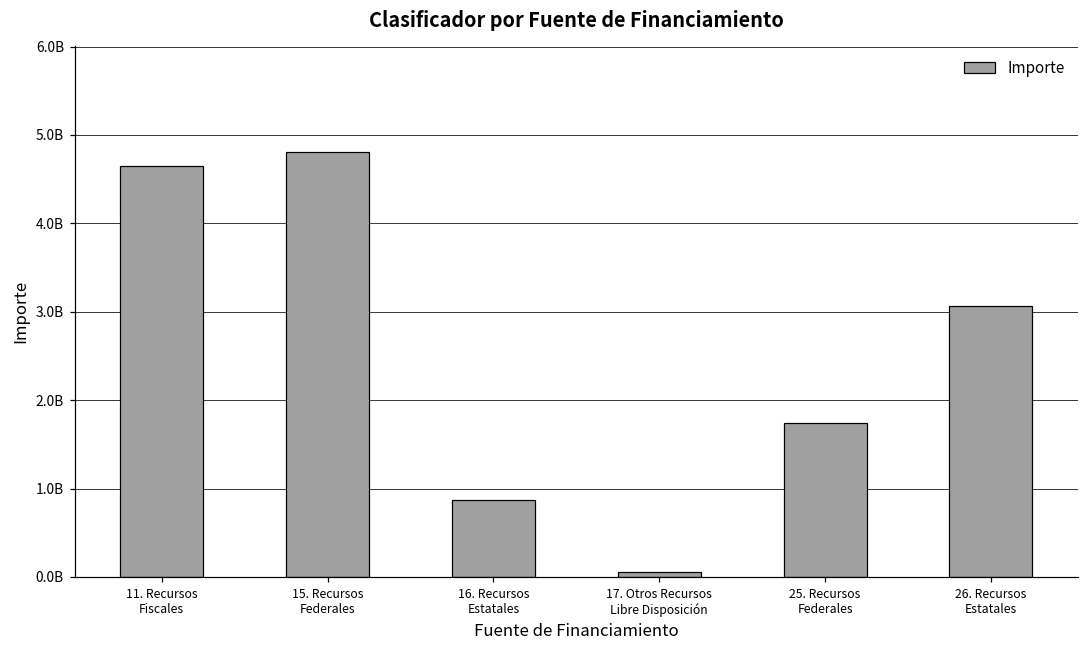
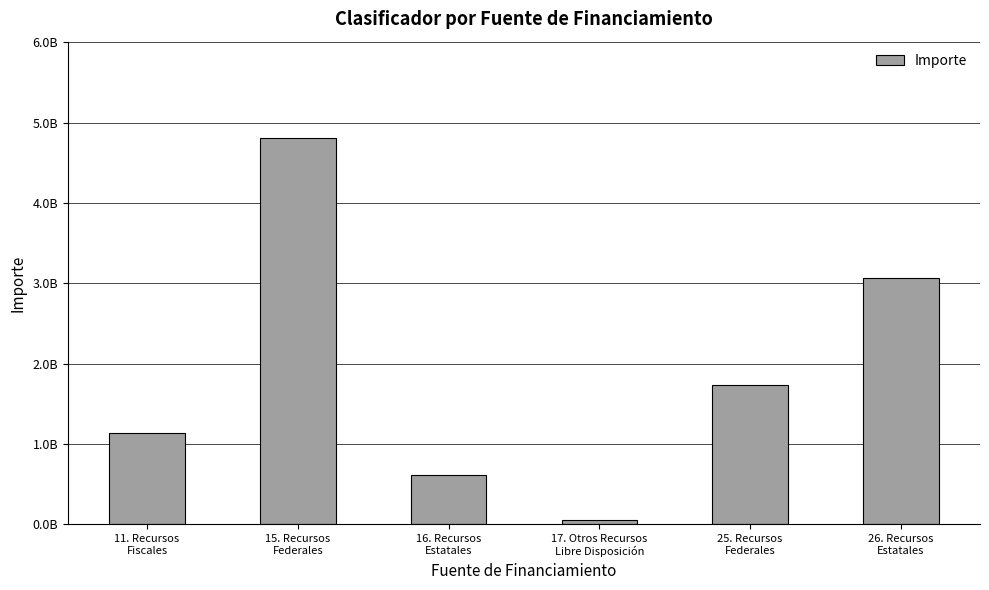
11. Recursos Fiscales: 4600000000 -> 1100000000
16. Recursos Estatales: 900000000 -> 600000000
